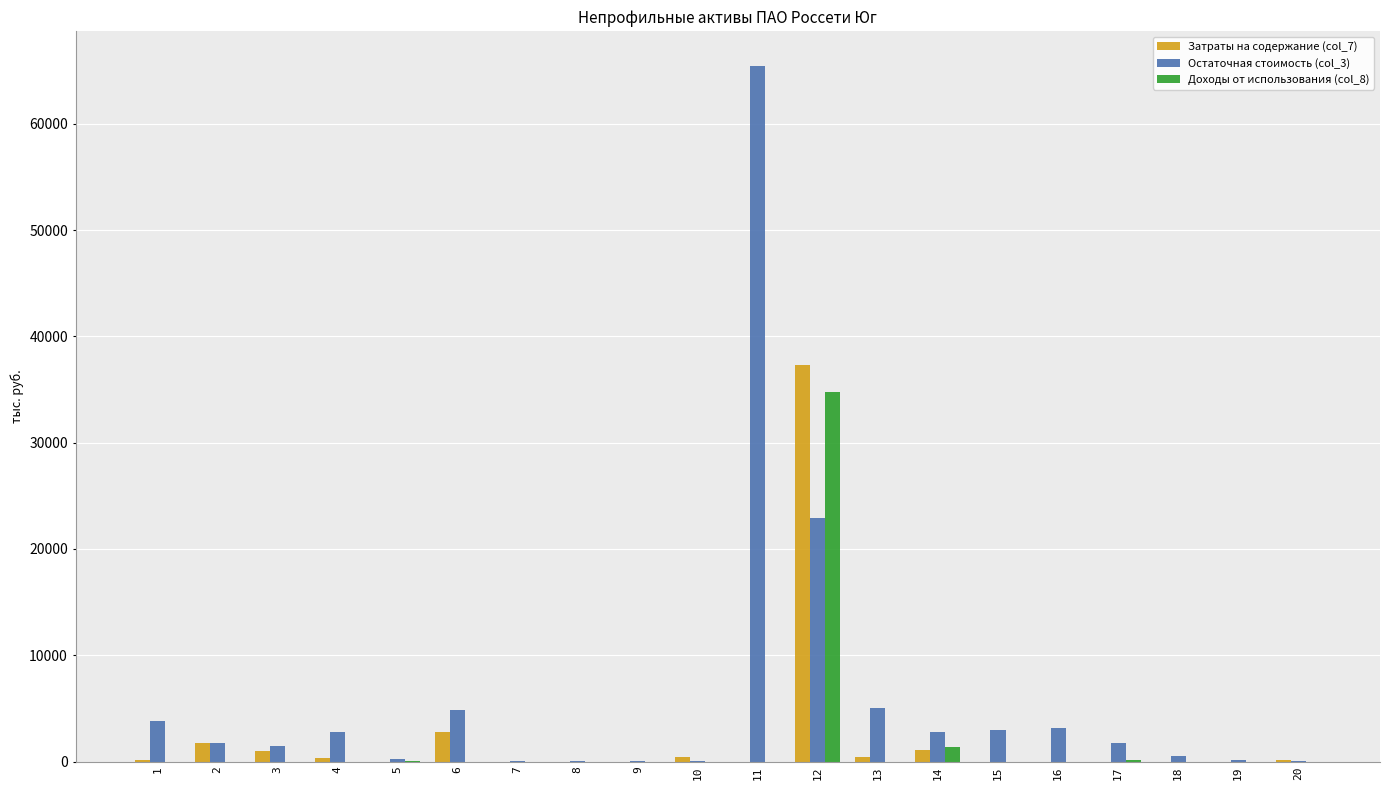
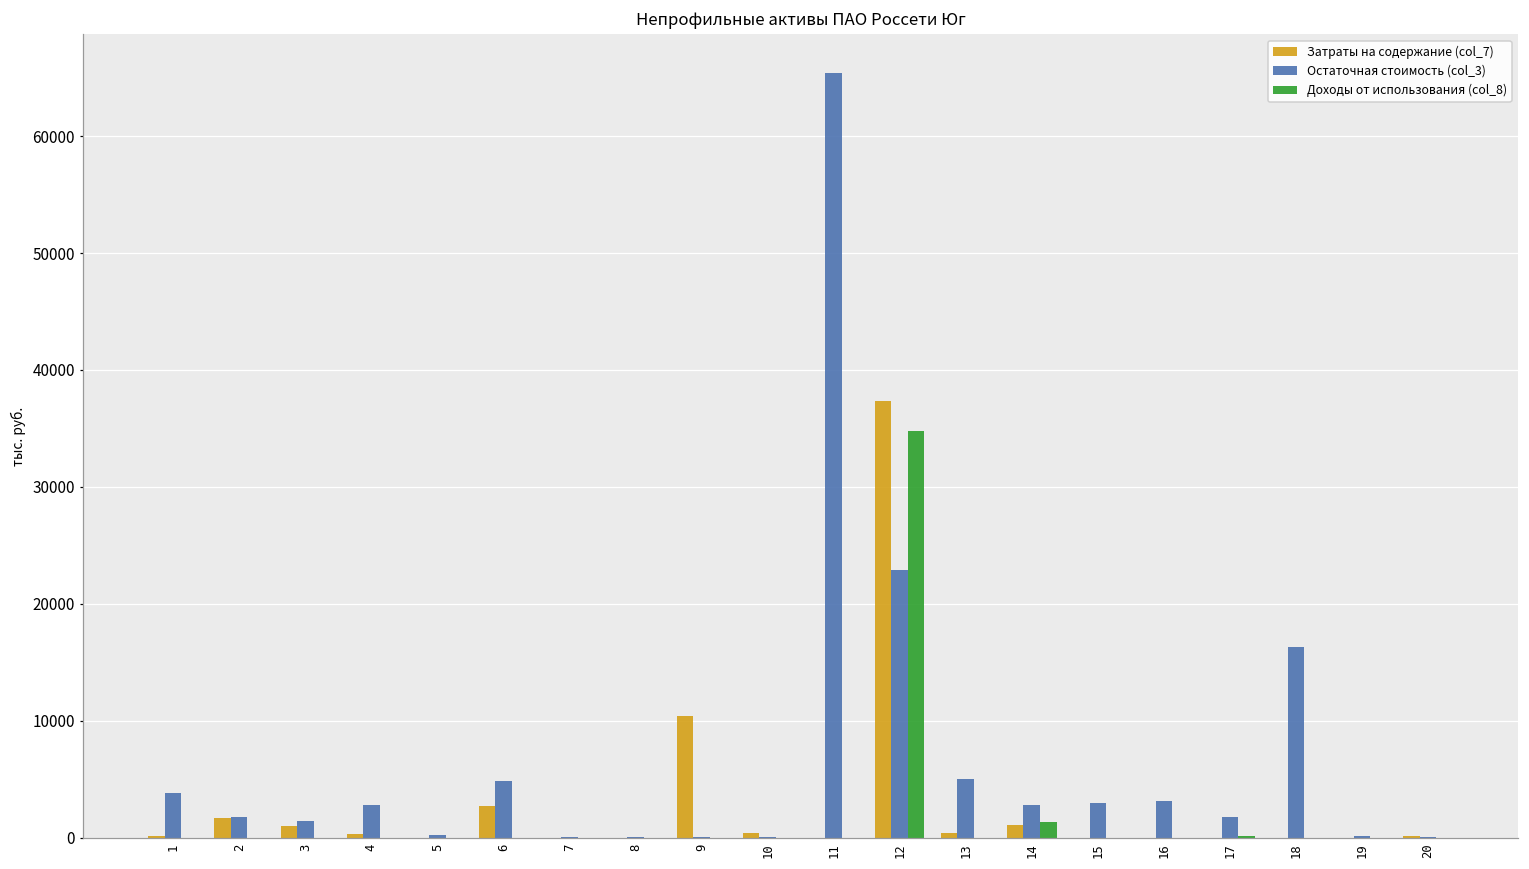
Затраты на содержание (col_7), 9: 0 -> 10400
Остаточная стоимость (col_3), 18: 500 -> 16300
